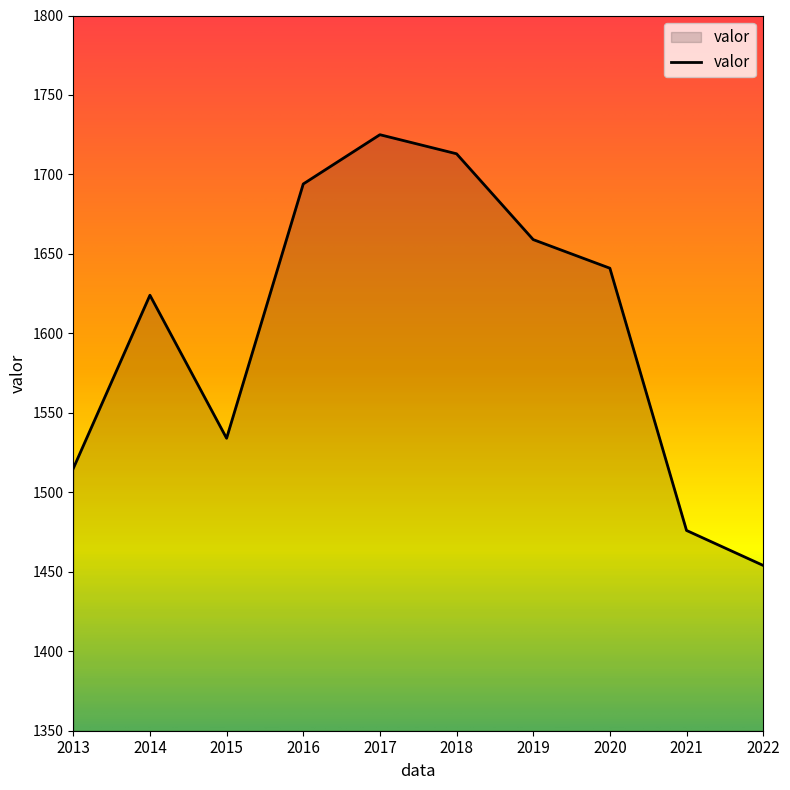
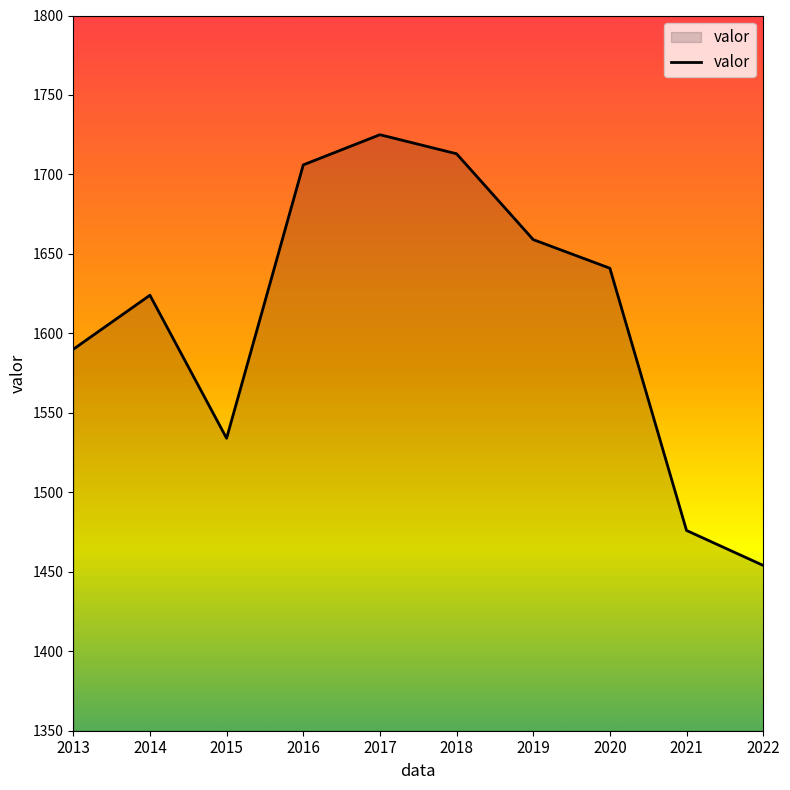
2013: 1515 -> 1590
2016: 1694 -> 1706
